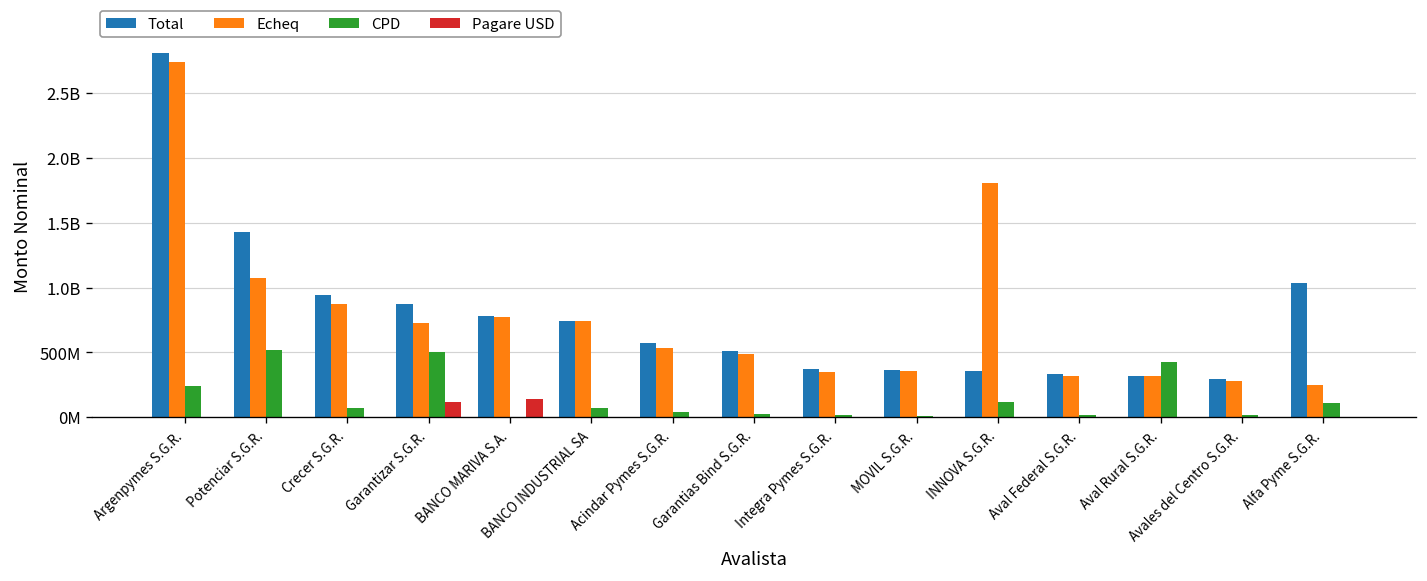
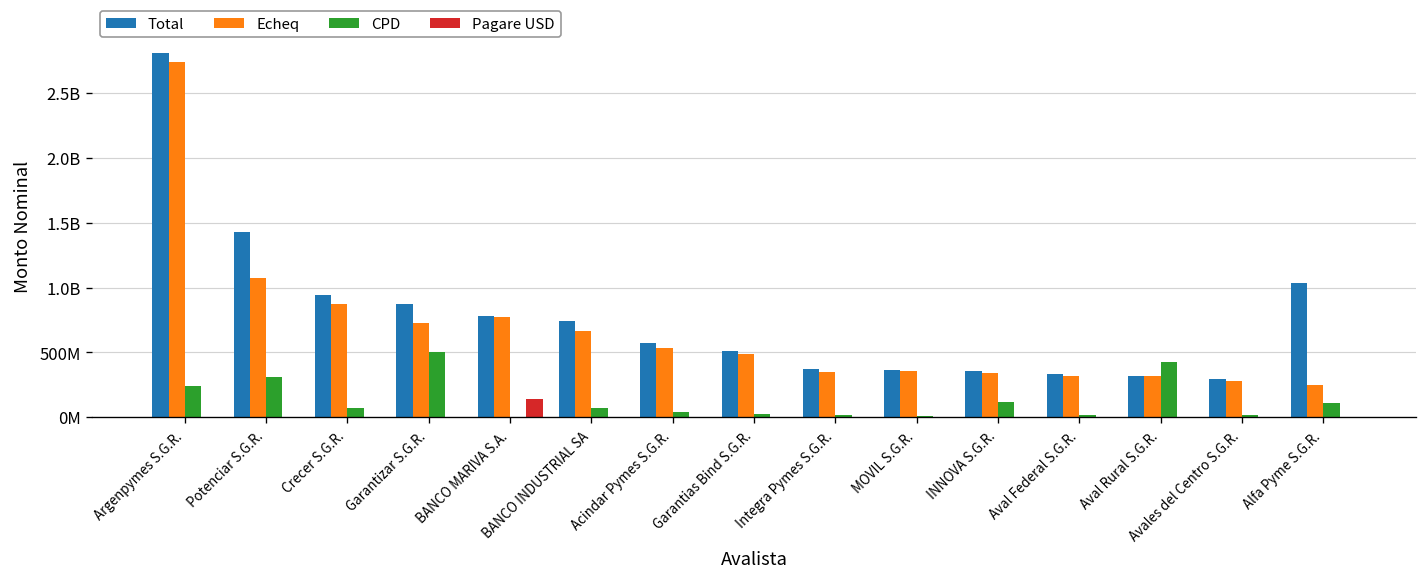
CPD, Potenciar S.G.R.: 520000000 -> 310000000
Pagare USD, Garantizar S.G.R.: 110000000 -> 0
Echeq, BANCO INDUSTRIAL SA: 750000000 -> 670000000
Echeq, INNOVA S.G.R.: 1810000000 -> 340000000
